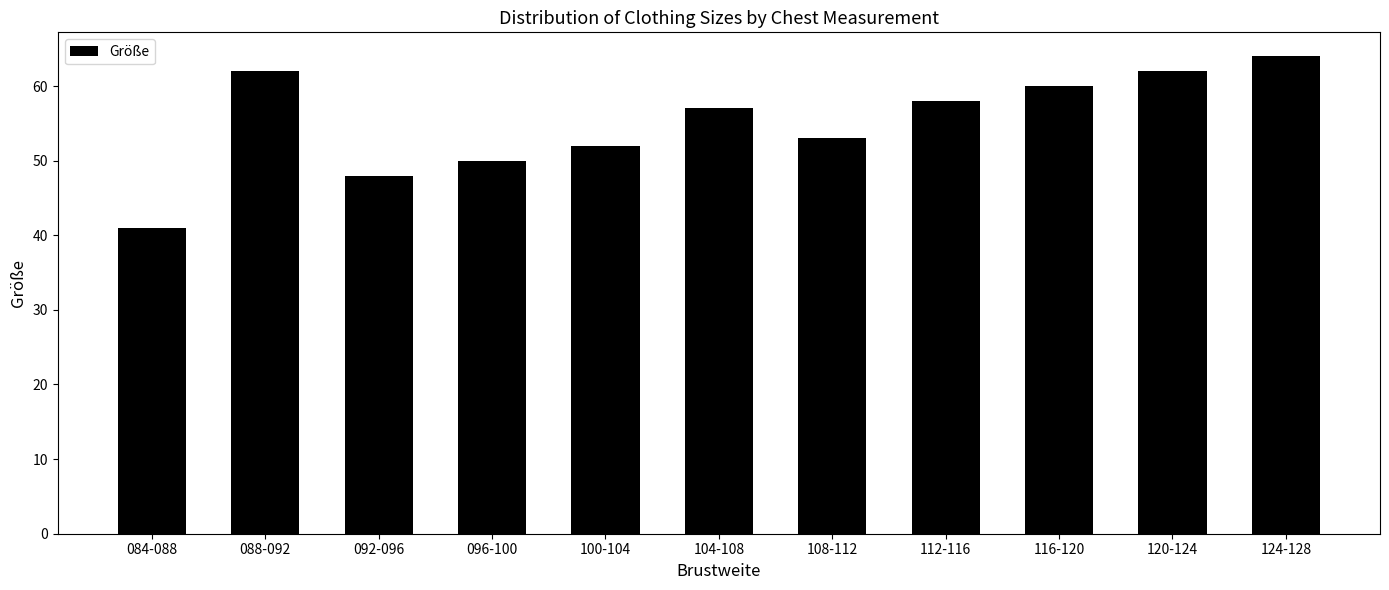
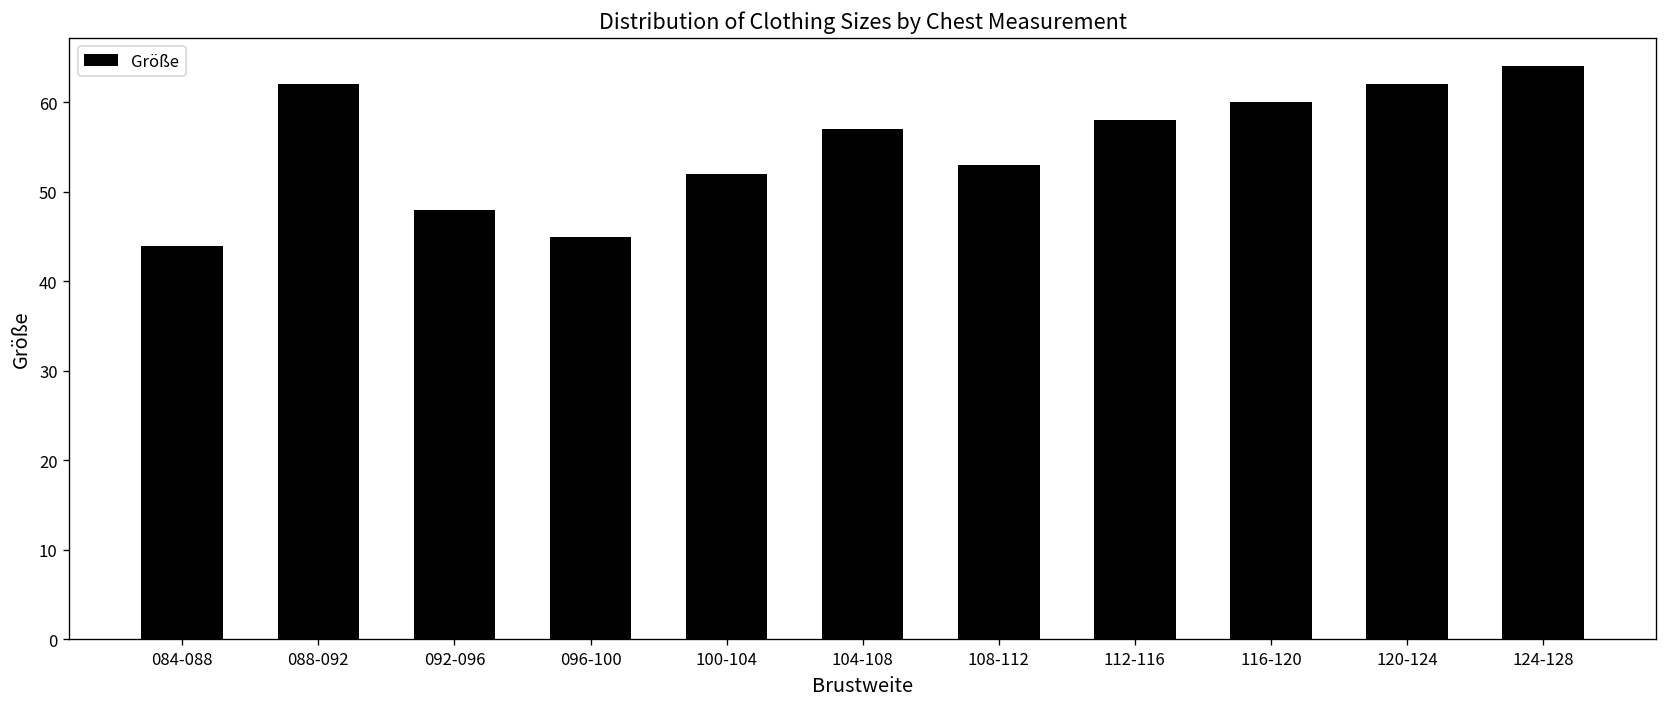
084-088: 41 -> 44
096-100: 50 -> 45
